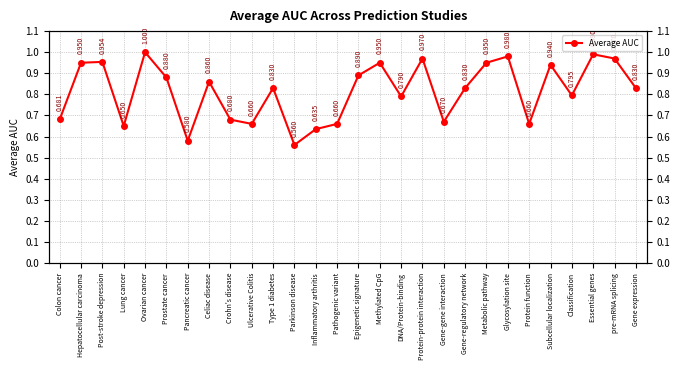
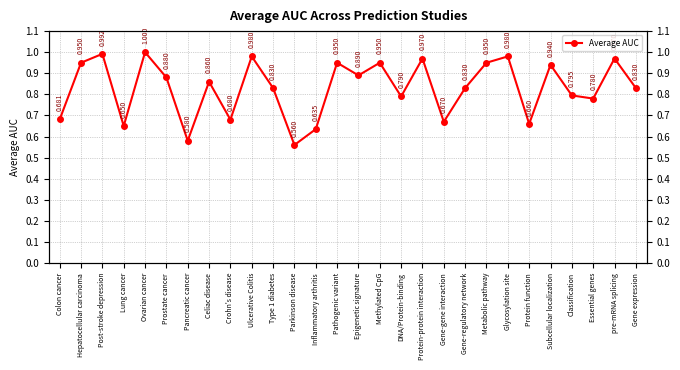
Post-stroke depression: 0.954 -> 0.992
Ulcerative Colitis: 0.660 -> 0.980
Pathogenic variant: 0.660 -> 0.950
Essential genes: 0.99 -> 0.78
